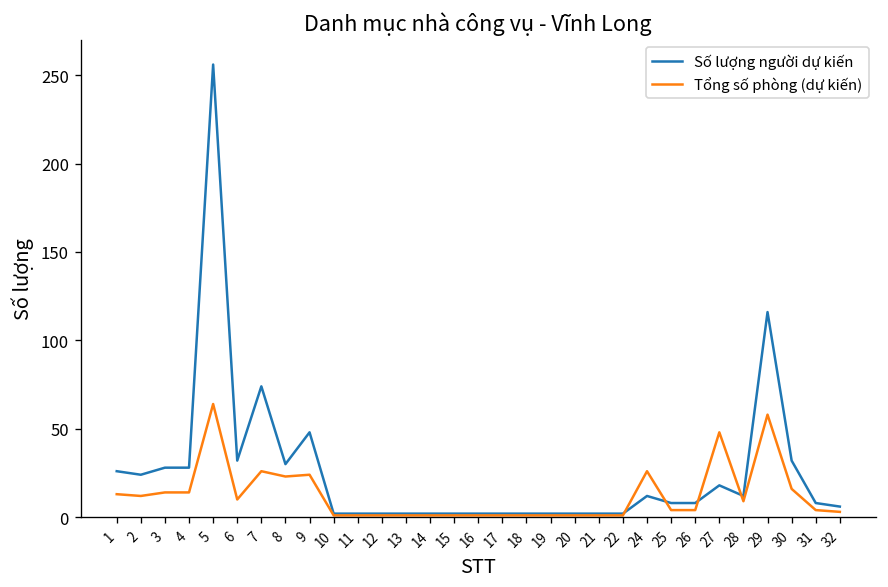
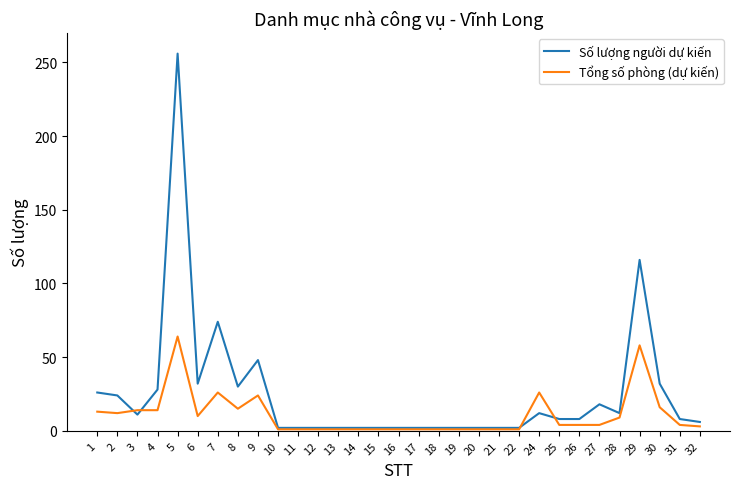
Số lượng người dự kiến, 3: 28 -> 11
Tổng số phòng (dự kiến), 8: 23 -> 15
Tổng số phòng (dự kiến), 27: 48 -> 4
